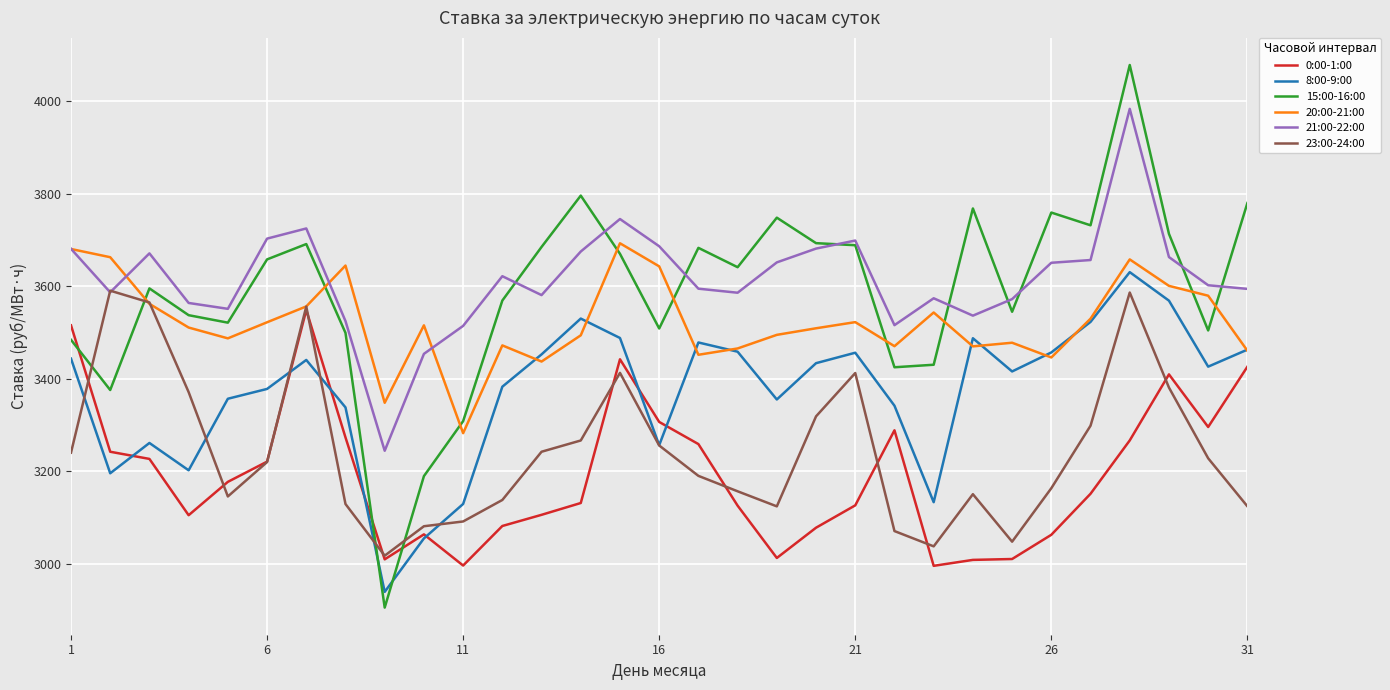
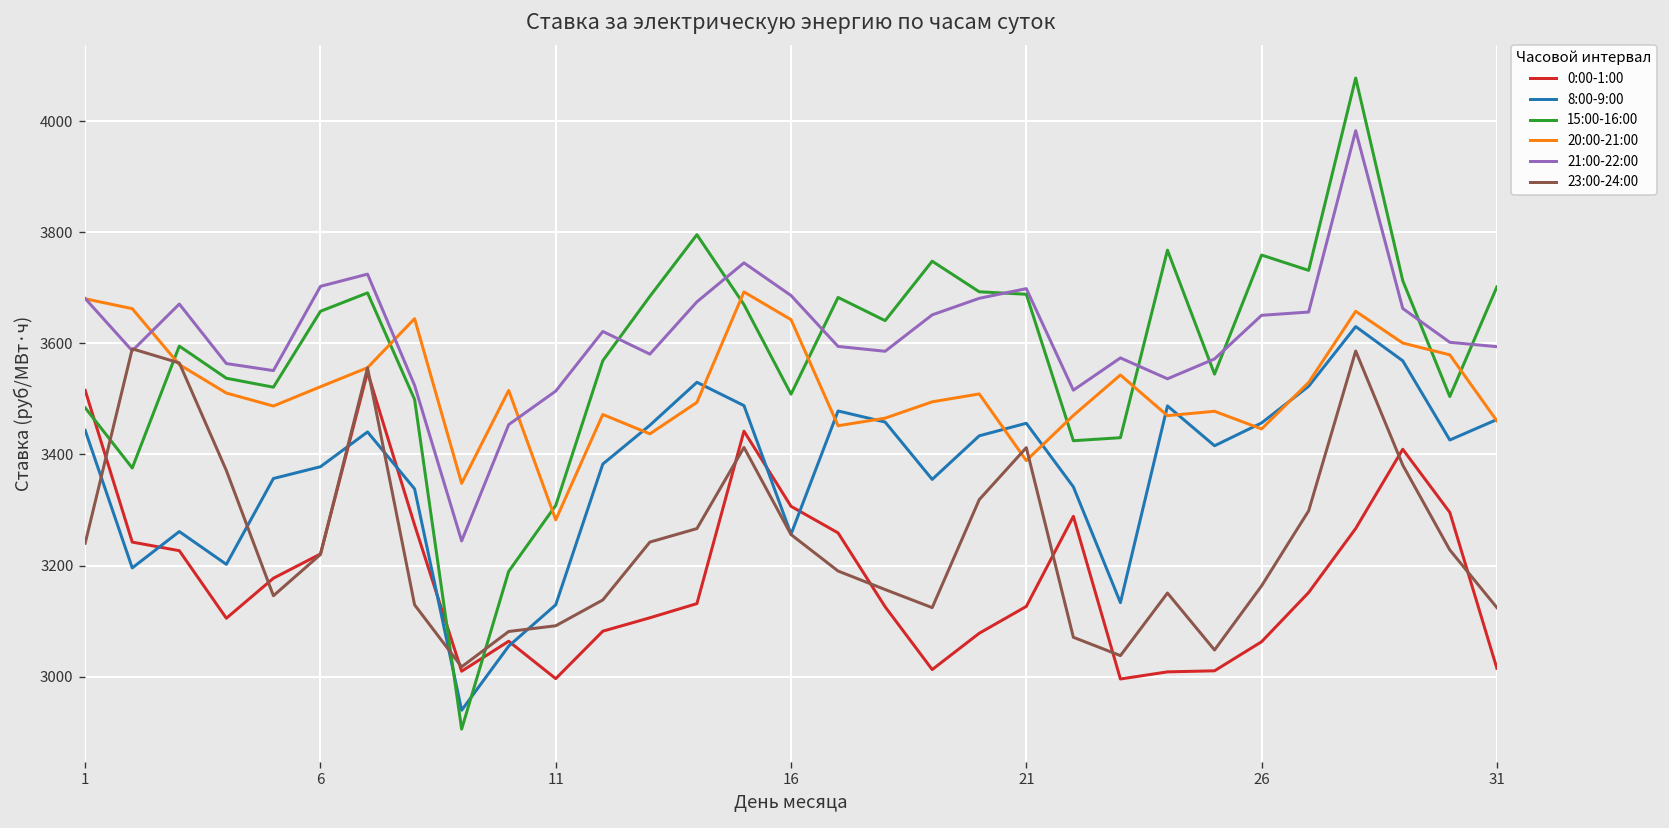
20:00-21:00, 21: 3520 -> 3390
0:00-1:00, 31: 3430 -> 3010
15:00-16:00, 31: 3780 -> 3700
